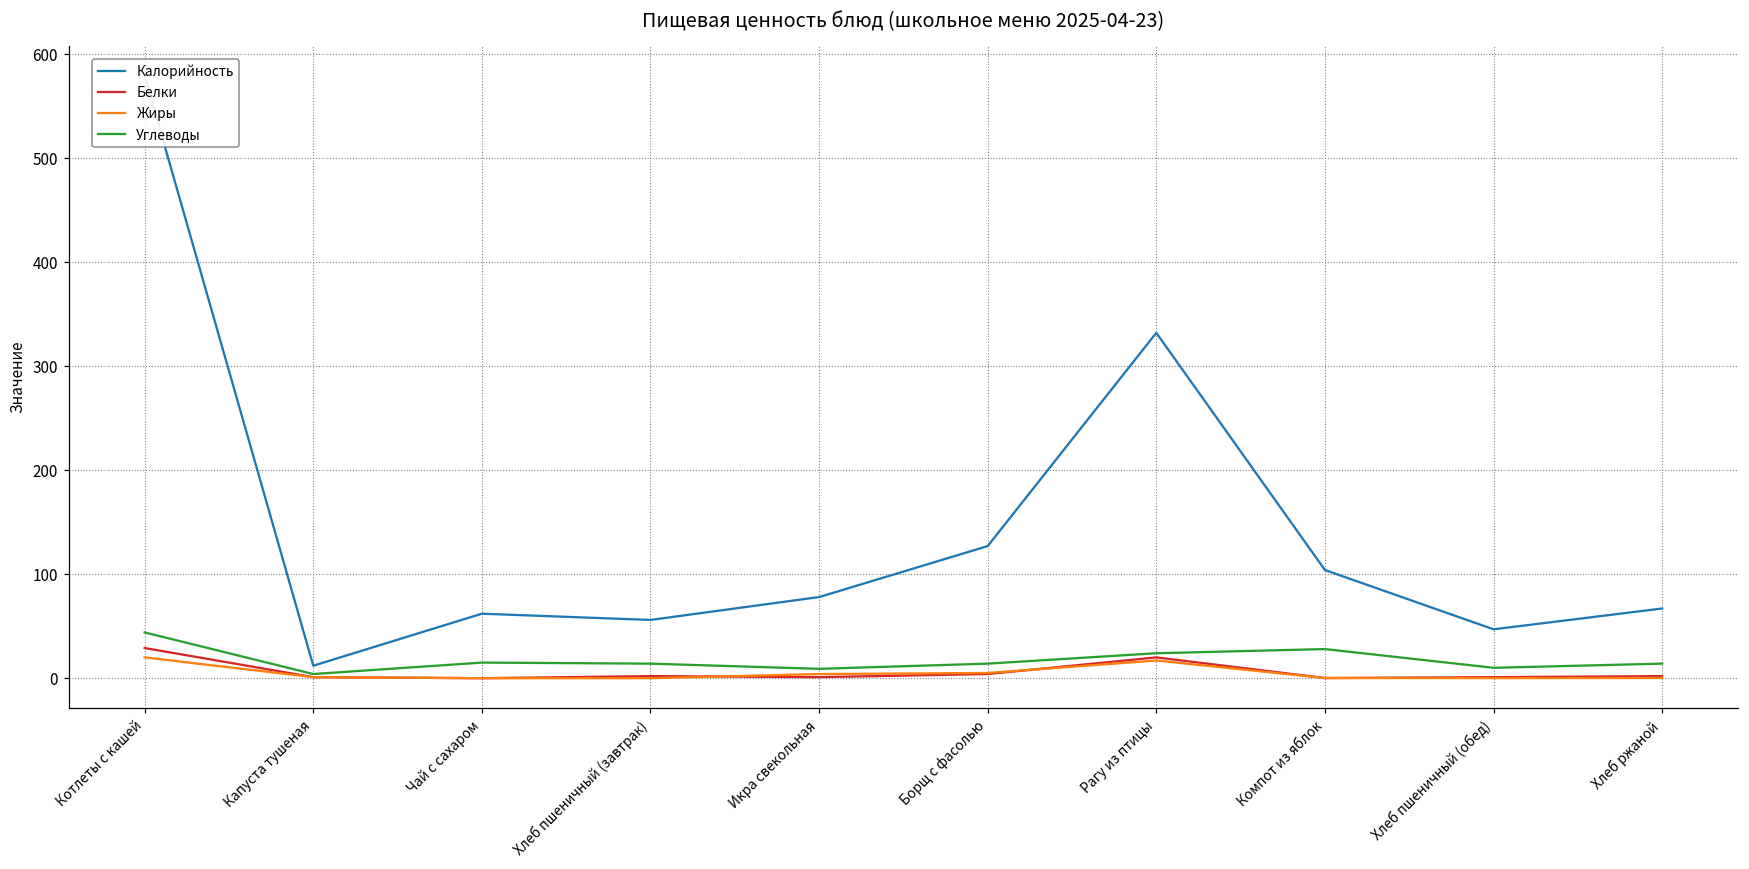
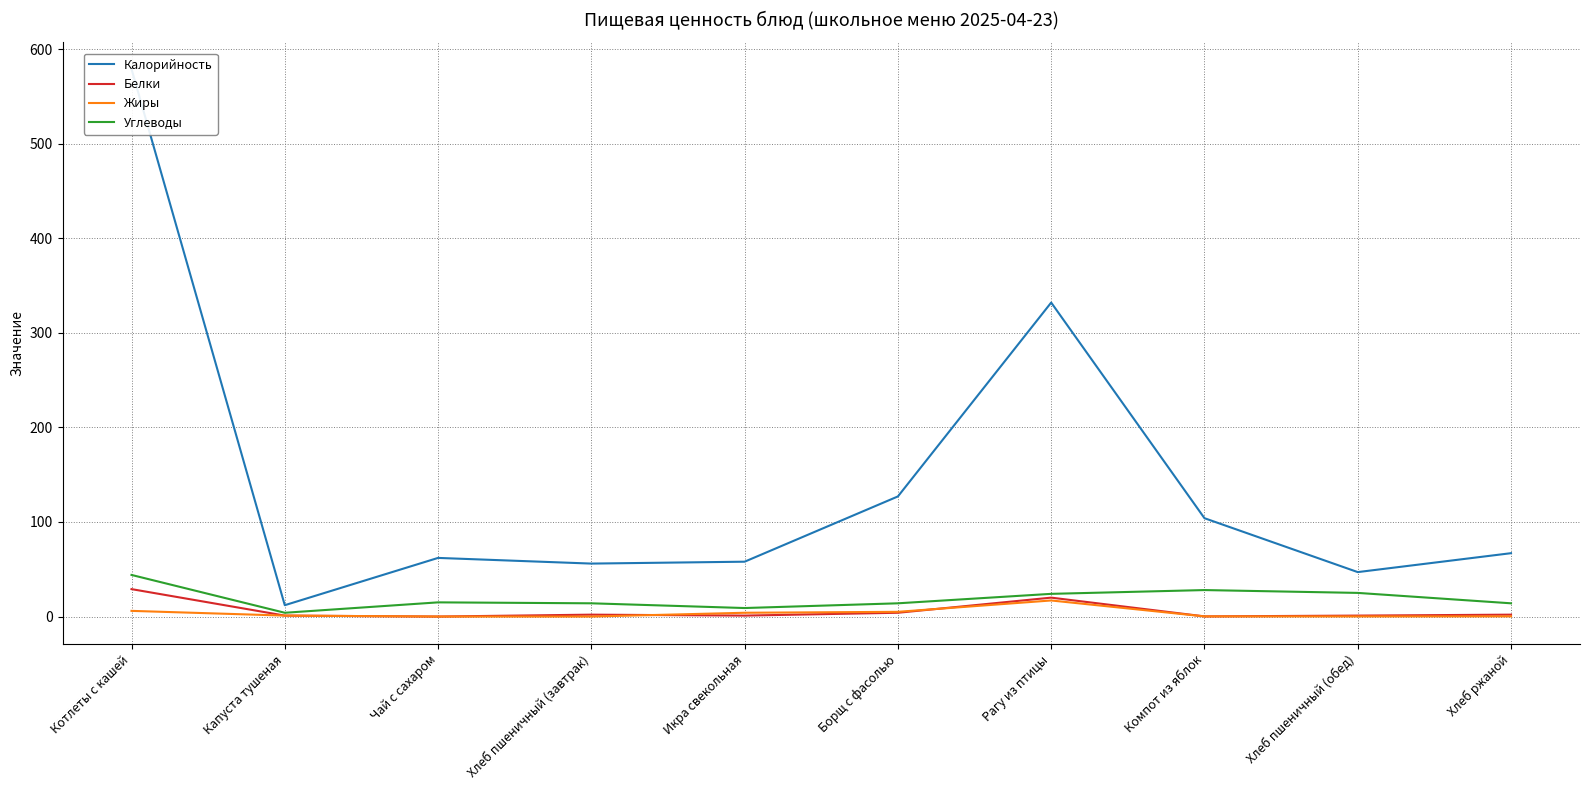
Жиры, Котлеты с кашей: 20 -> 10
Калорийность, Икра свекольная: 80 -> 60
Углеводы, Хлеб пшеничный (обед): 10 -> 30
